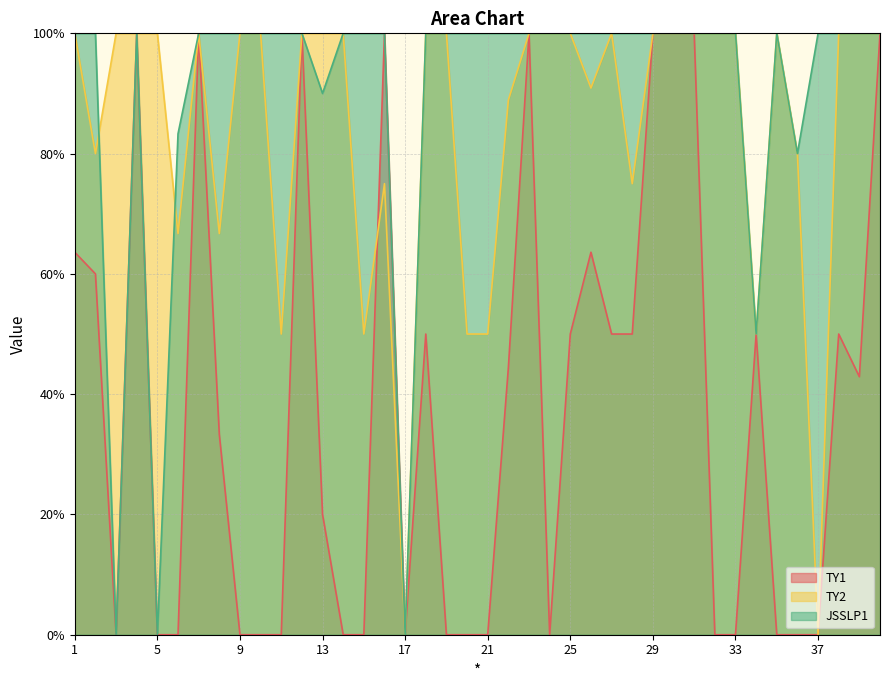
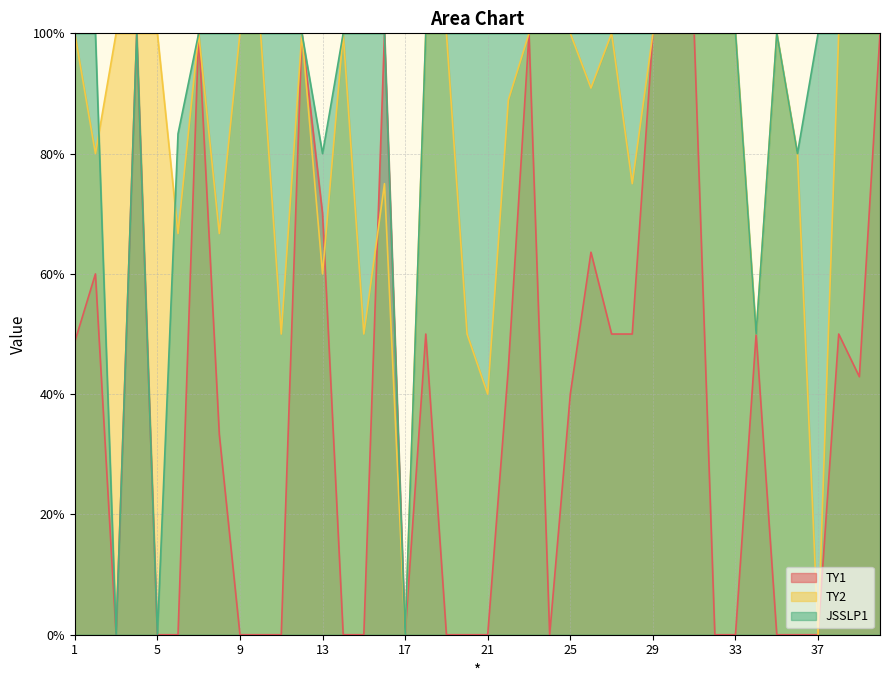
TY1, 1: 64% -> 49%
TY1, 13: 20% -> 70%
TY2, 13: 100% -> 60%
JSSLP1, 13: 90% -> 80%
TY2, 21: 50% -> 40%
TY1, 25: 50% -> 40%
